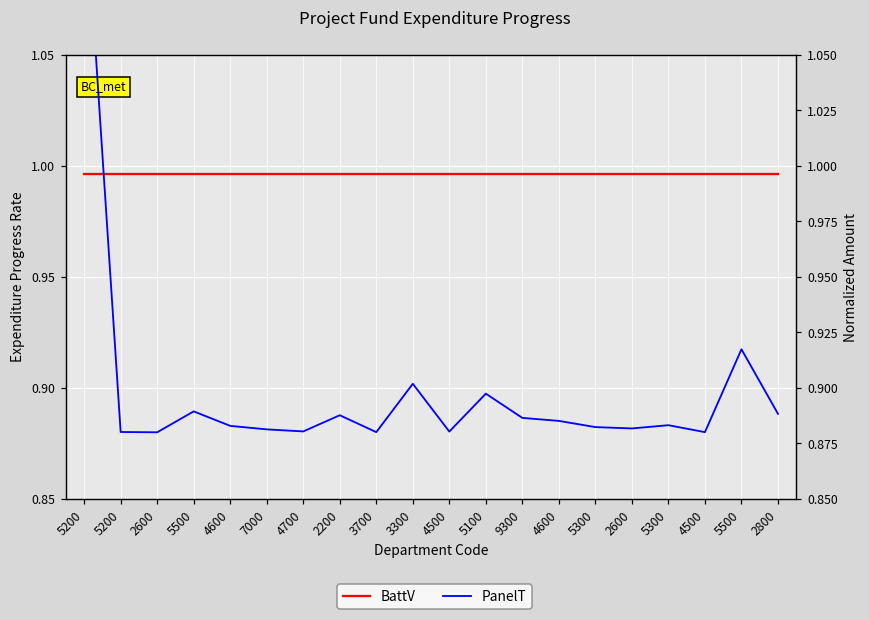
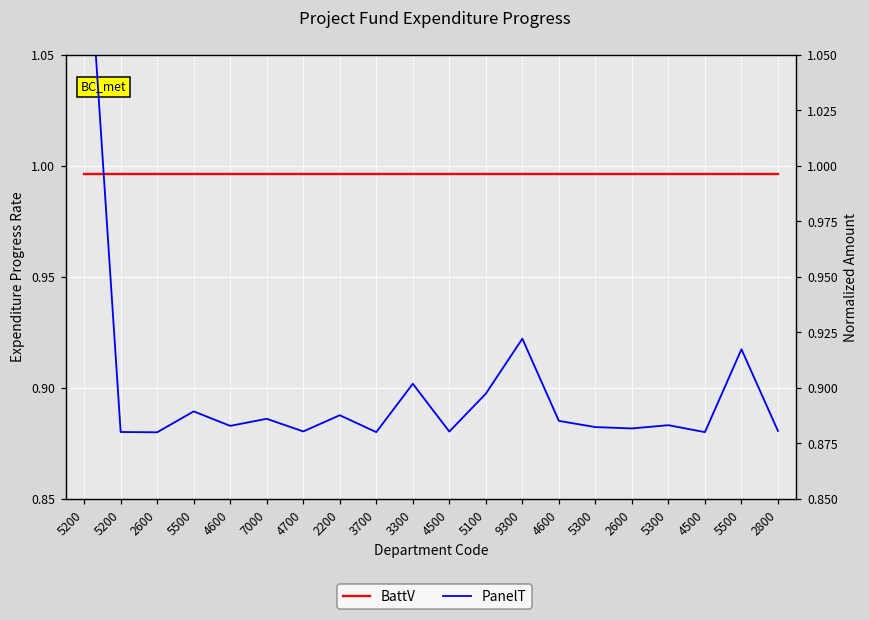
PanelT, 7000: 0.881 -> 0.886
PanelT, 9300: 0.886 -> 0.922
PanelT, 2800: 0.888 -> 0.881
